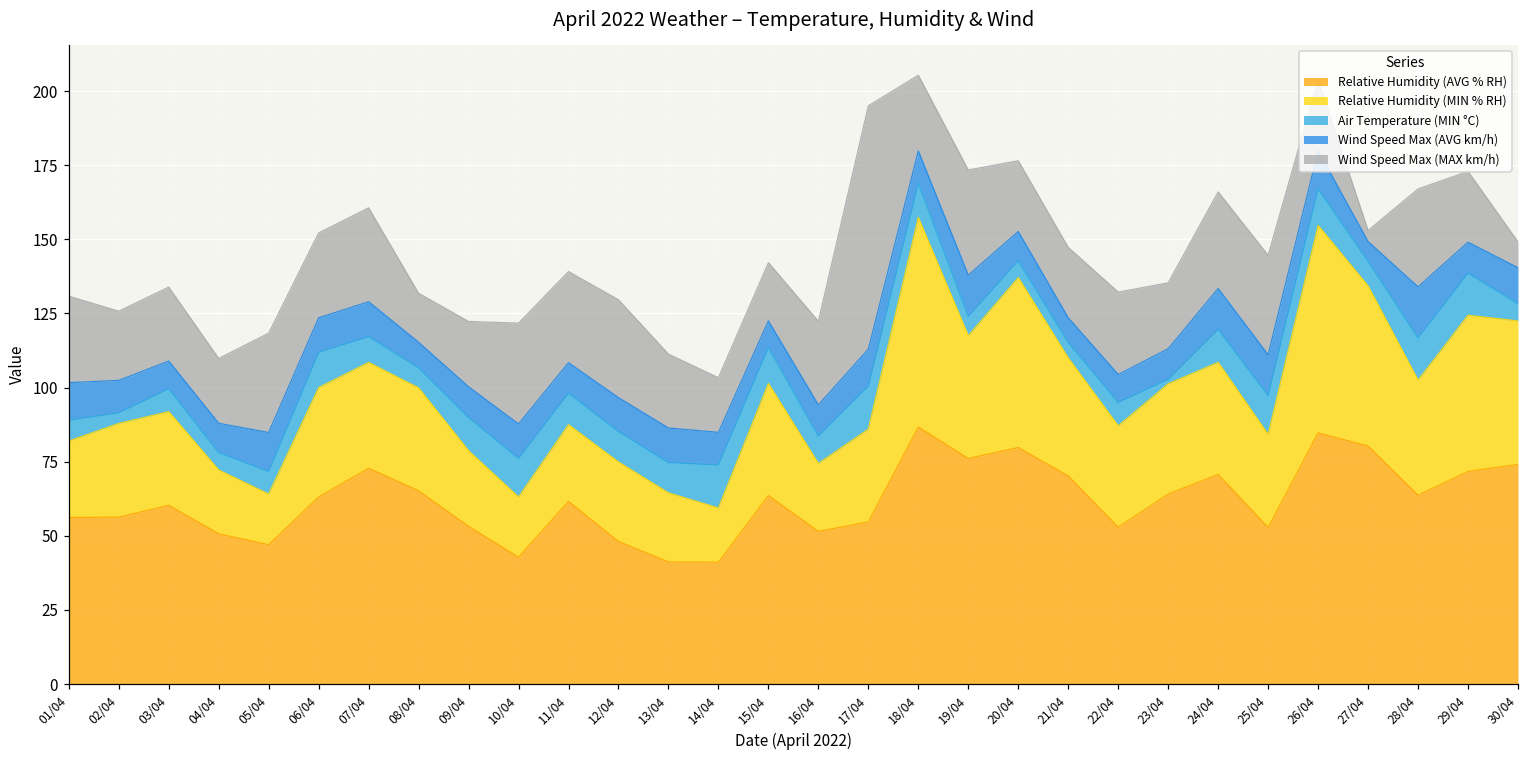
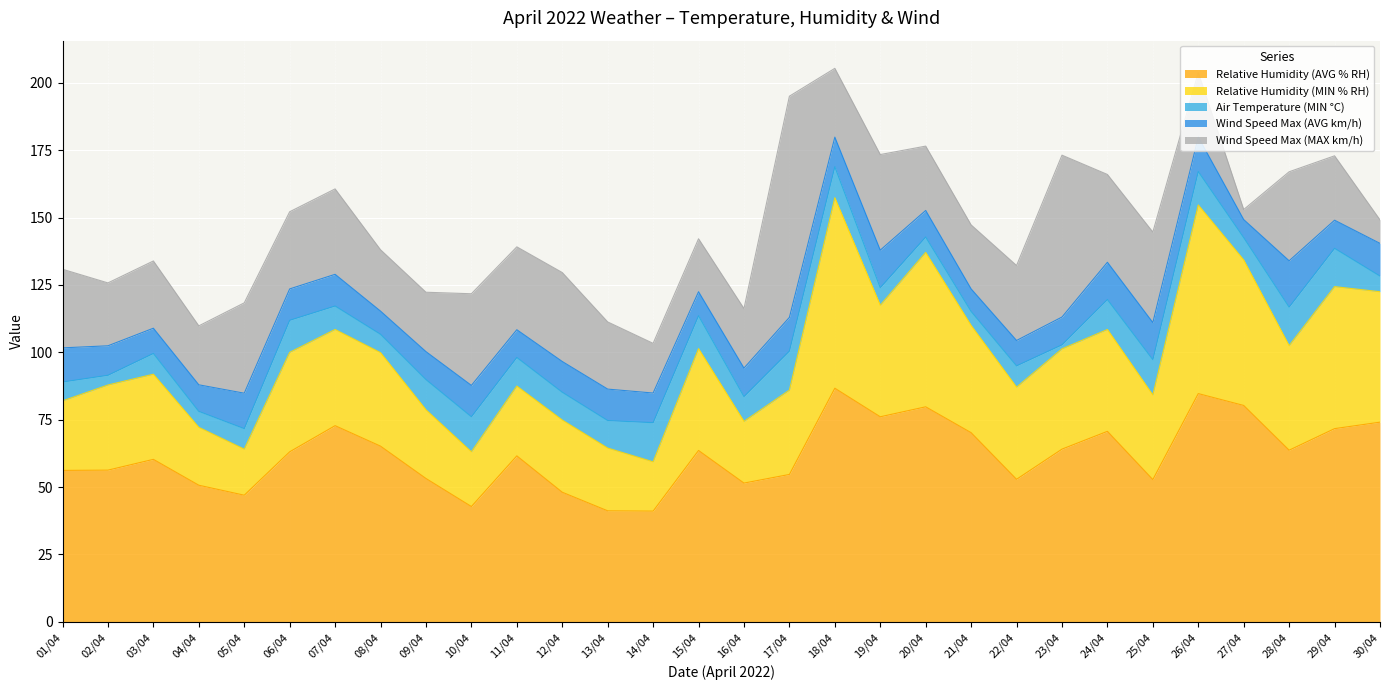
Wind Speed Max (MAX km/h), 08/04: 17 -> 23
Wind Speed Max (MAX km/h), 16/04: 28 -> 22
Wind Speed Max (MAX km/h), 23/04: 22 -> 60
